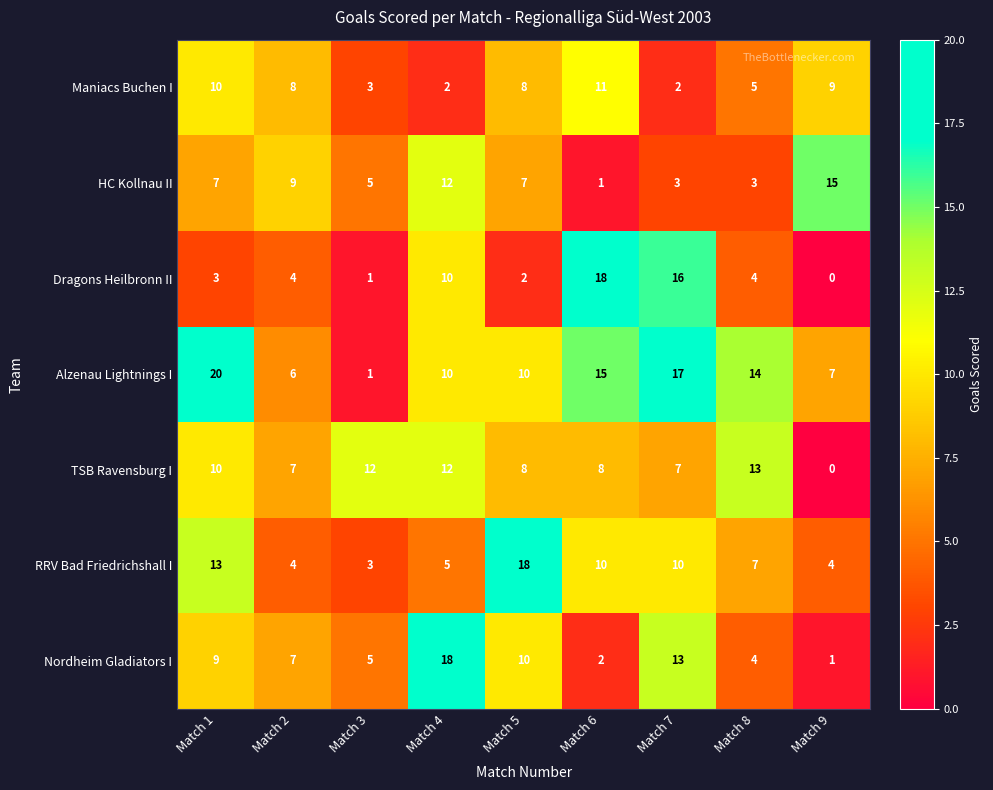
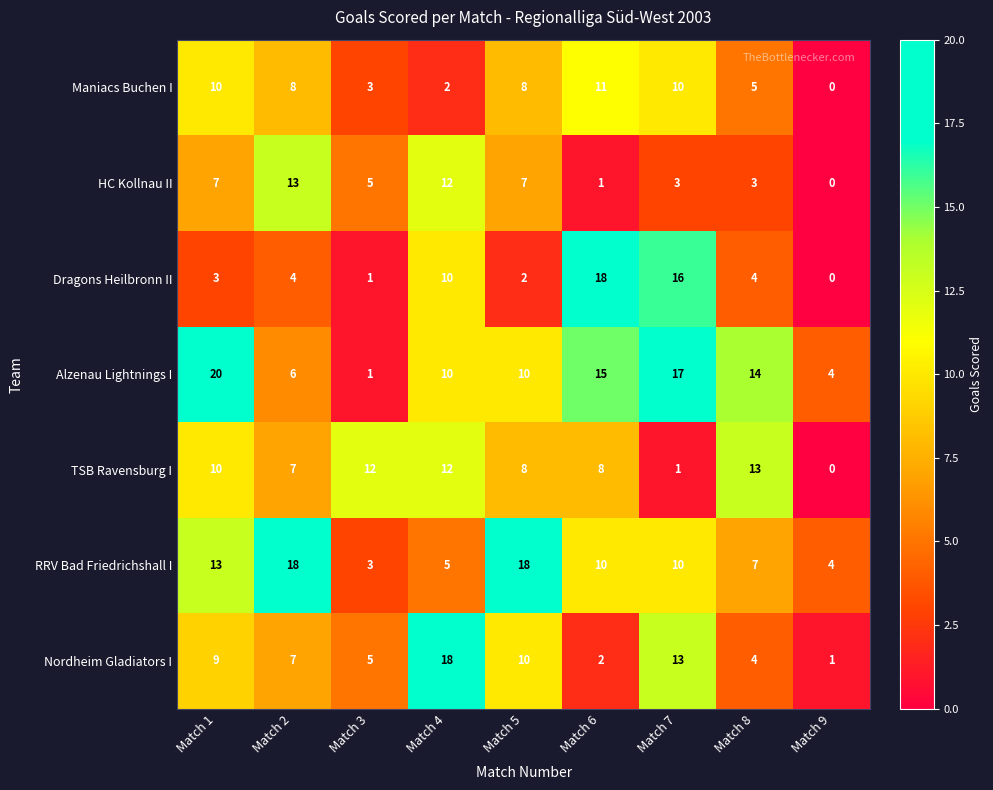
Maniacs Buchen I, Match 7: 2 -> 10
Maniacs Buchen I, Match 9: 9 -> 0
HC Kollnau II, Match 2: 9 -> 13
HC Kollnau II, Match 9: 15 -> 0
Alzenau Lightnings I, Match 9: 7 -> 4
TSB Ravensburg I, Match 7: 7 -> 1
RRV Bad Friedrichshall I, Match 2: 4 -> 18
